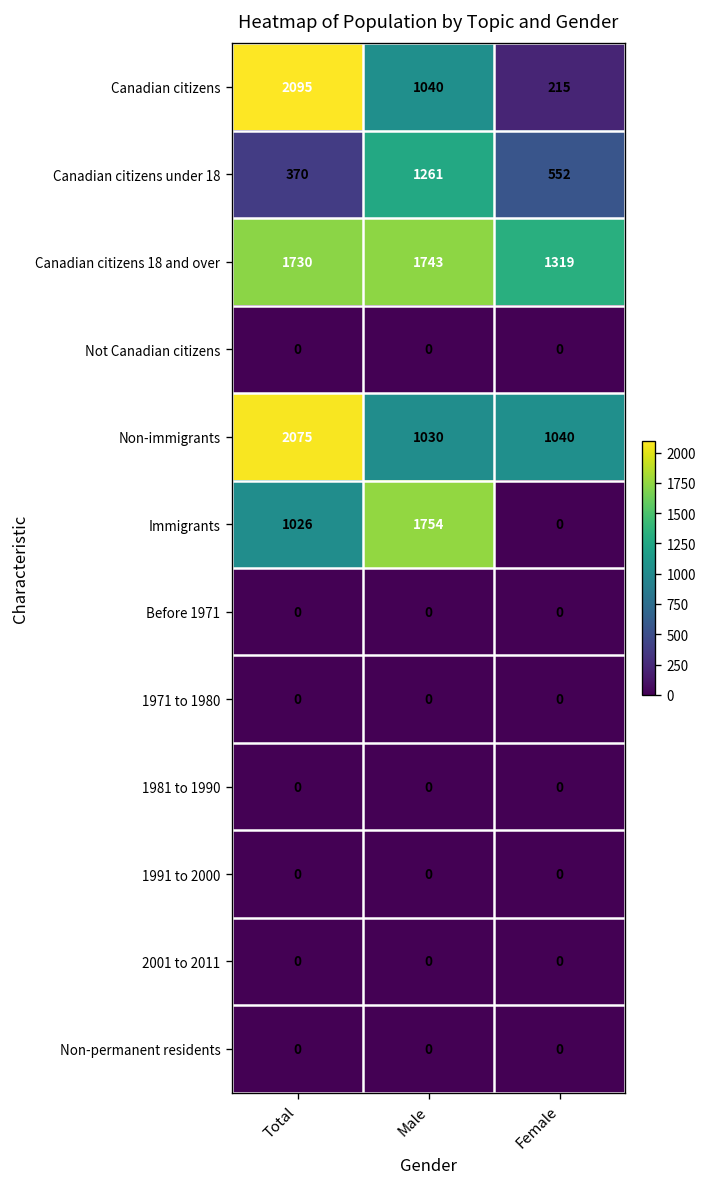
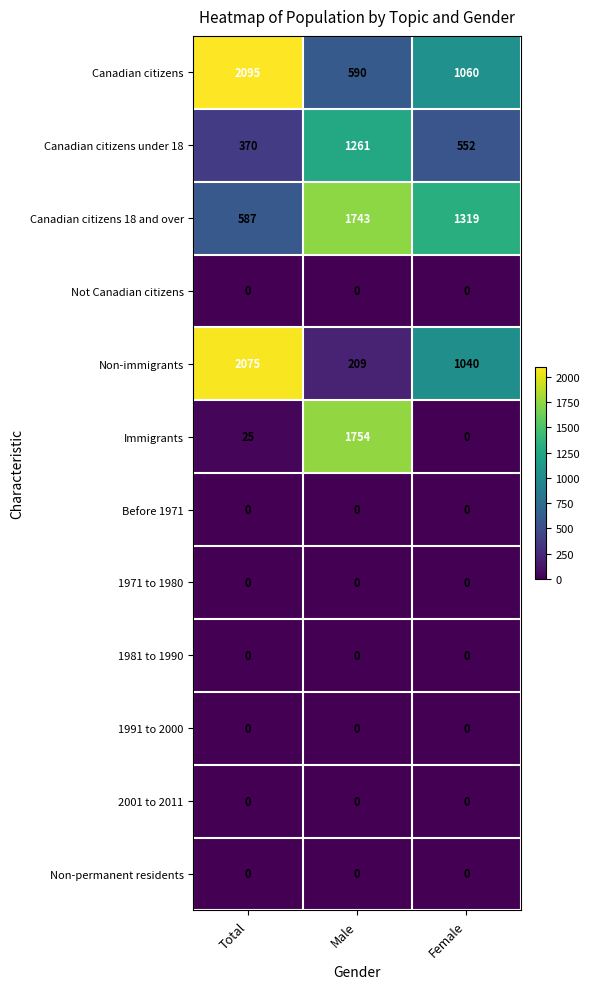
Canadian citizens, Male: 1040 -> 590
Canadian citizens, Female: 215 -> 1060
Canadian citizens 18 and over, Total: 1730 -> 587
Non-immigrants, Male: 1030 -> 209
Immigrants, Total: 1026 -> 25
